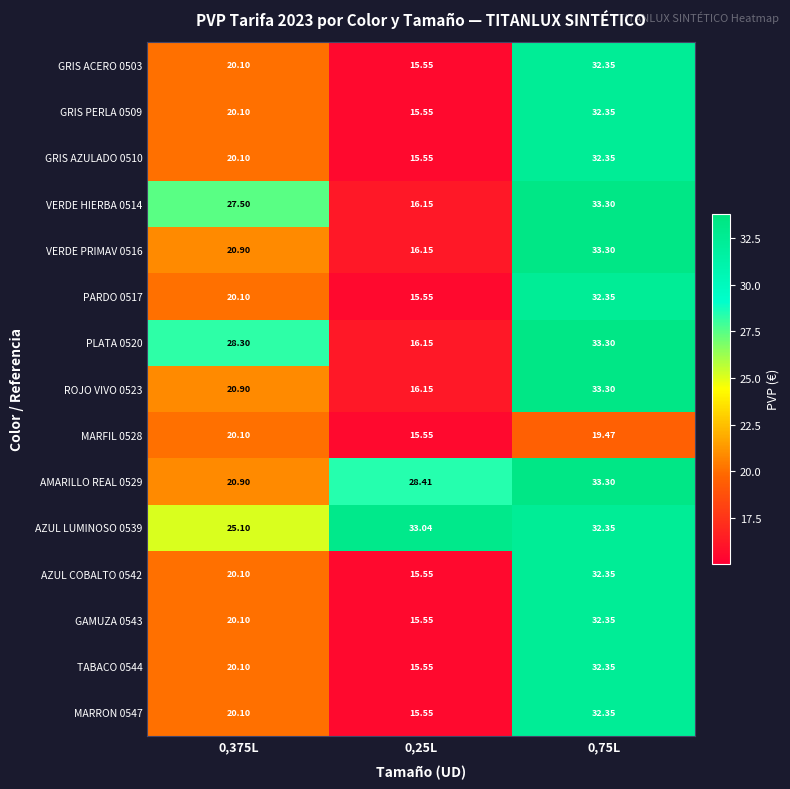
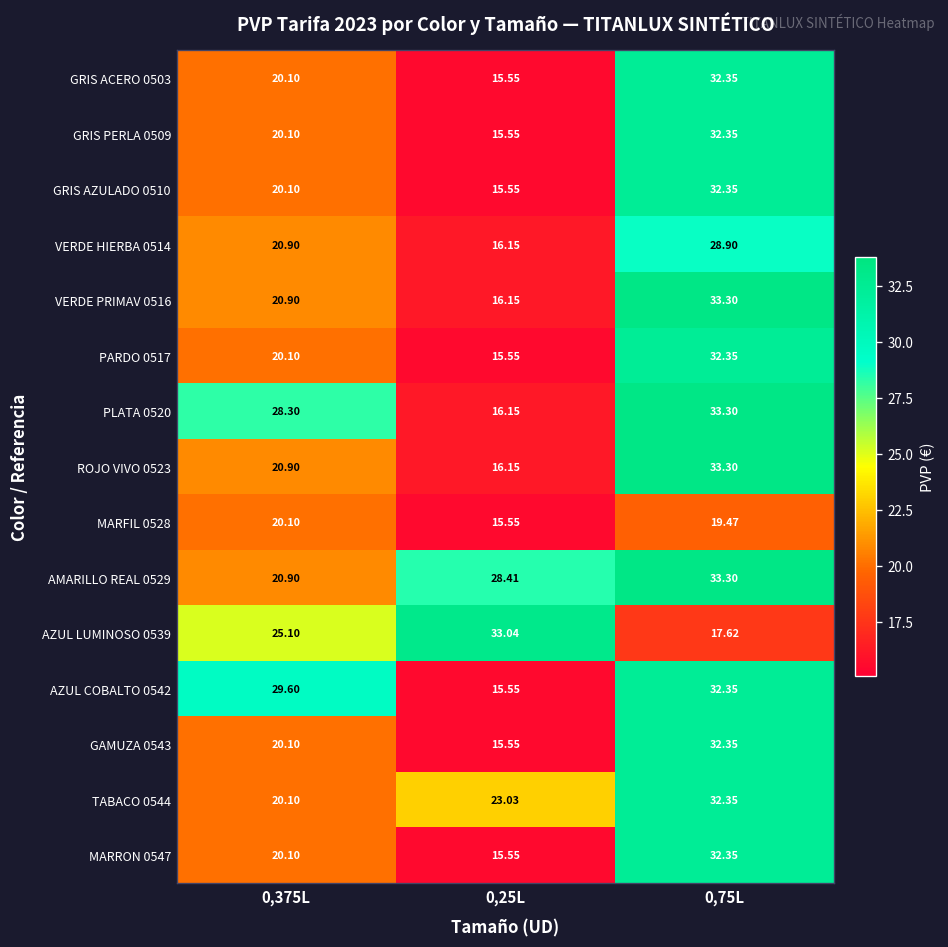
VERDE HIERBA 0514, 0,375L: 27.50 -> 20.90
VERDE HIERBA 0514, 0,75L: 33.30 -> 28.90
AZUL LUMINOSO 0539, 0,75L: 32.35 -> 17.62
AZUL COBALTO 0542, 0,375L: 20.10 -> 29.60
TABACO 0544, 0,25L: 15.55 -> 23.03
